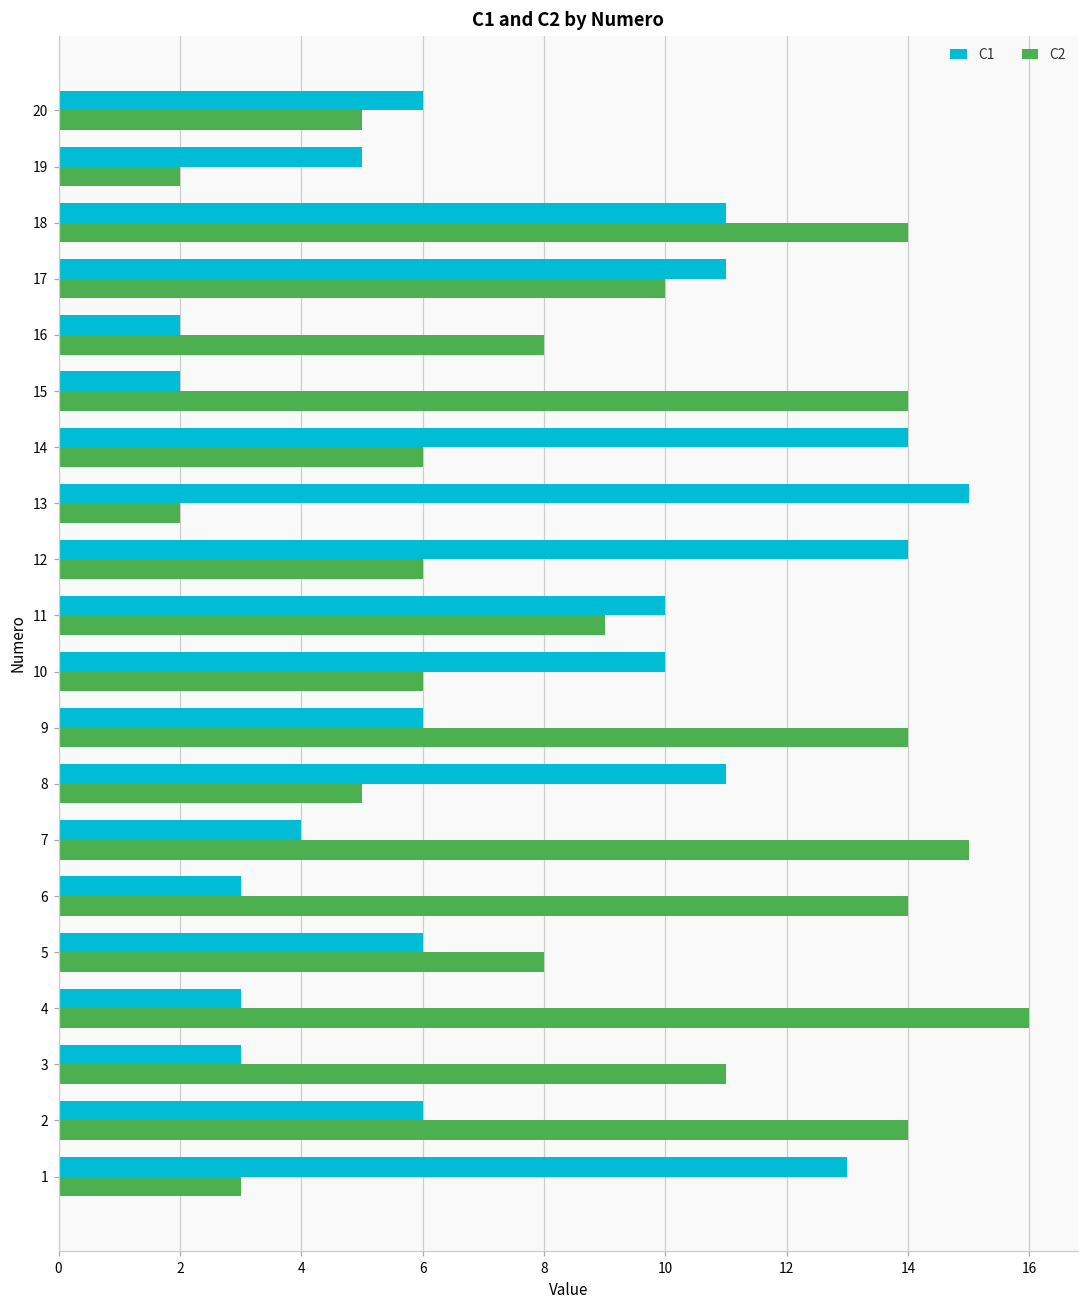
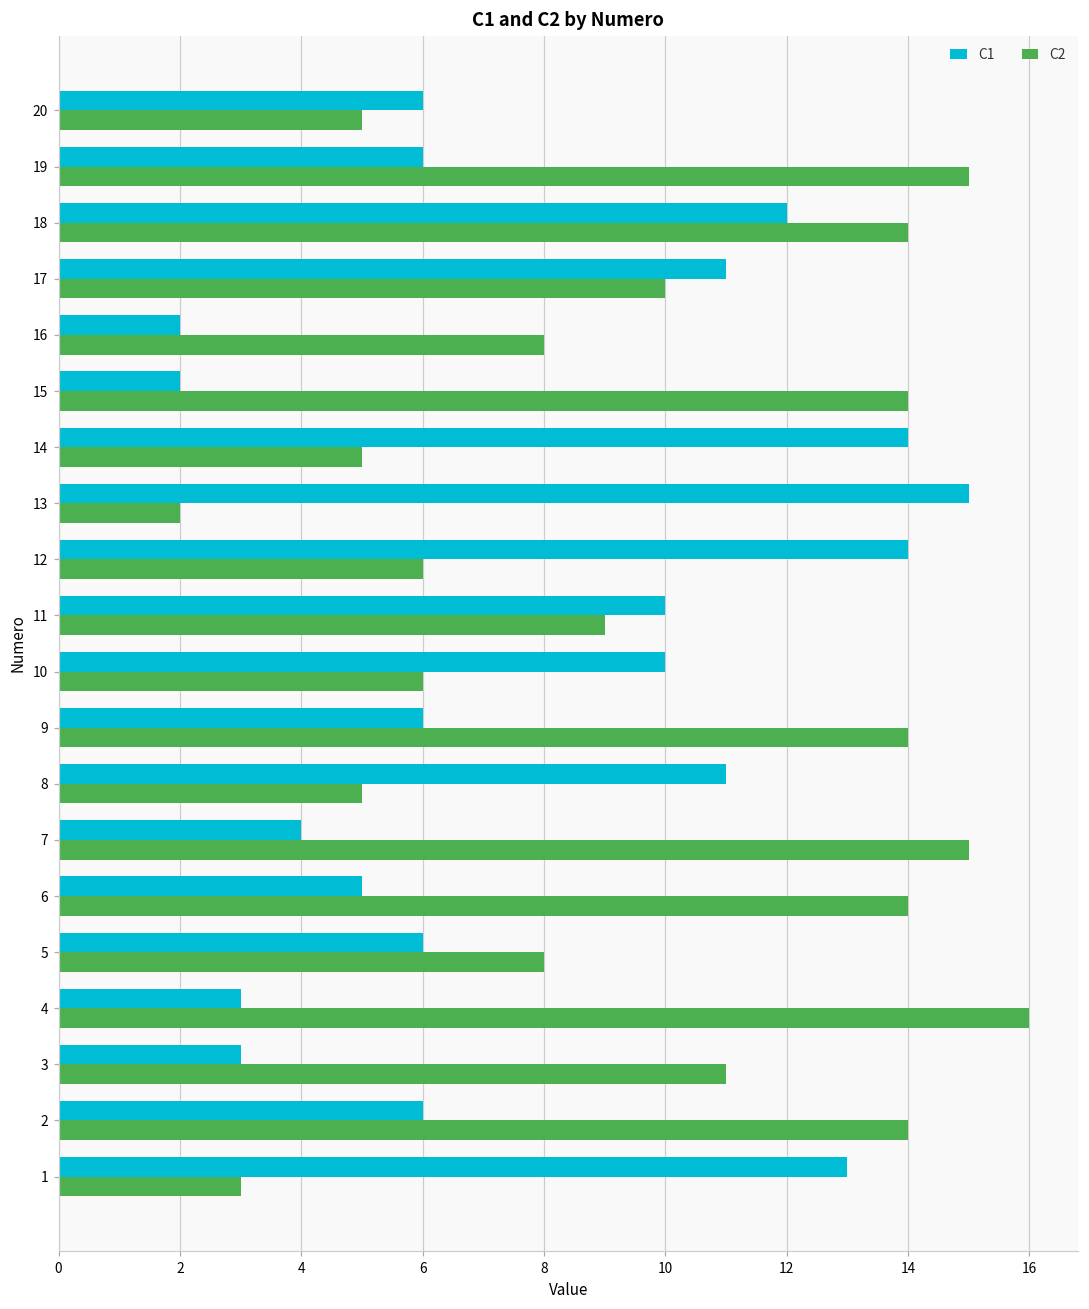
C1, 19: 5 -> 6
C2, 19: 2 -> 15
C1, 18: 11 -> 12
C2, 14: 6 -> 5
C1, 6: 3 -> 5
